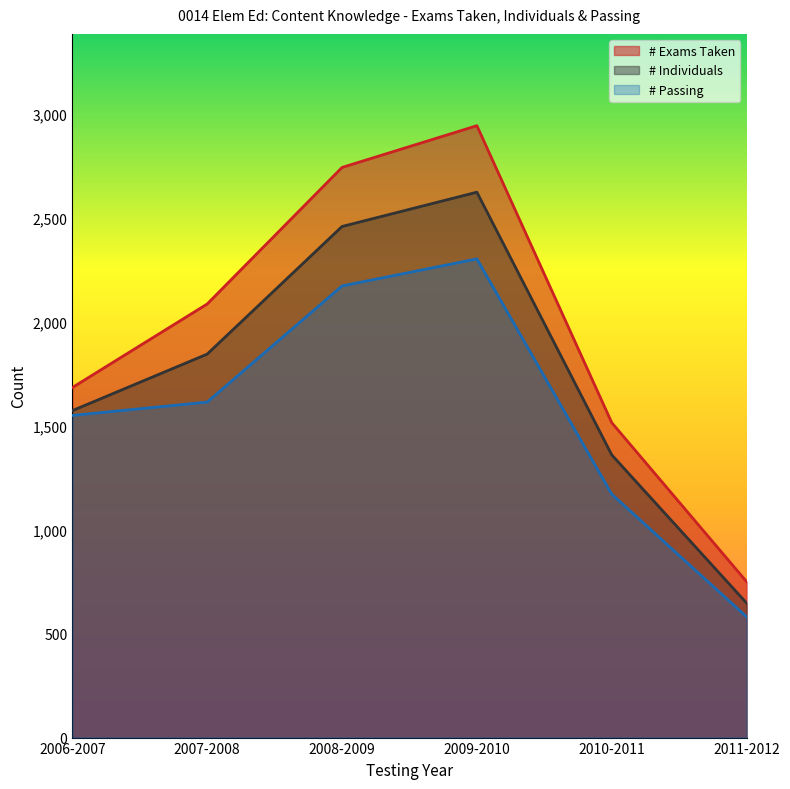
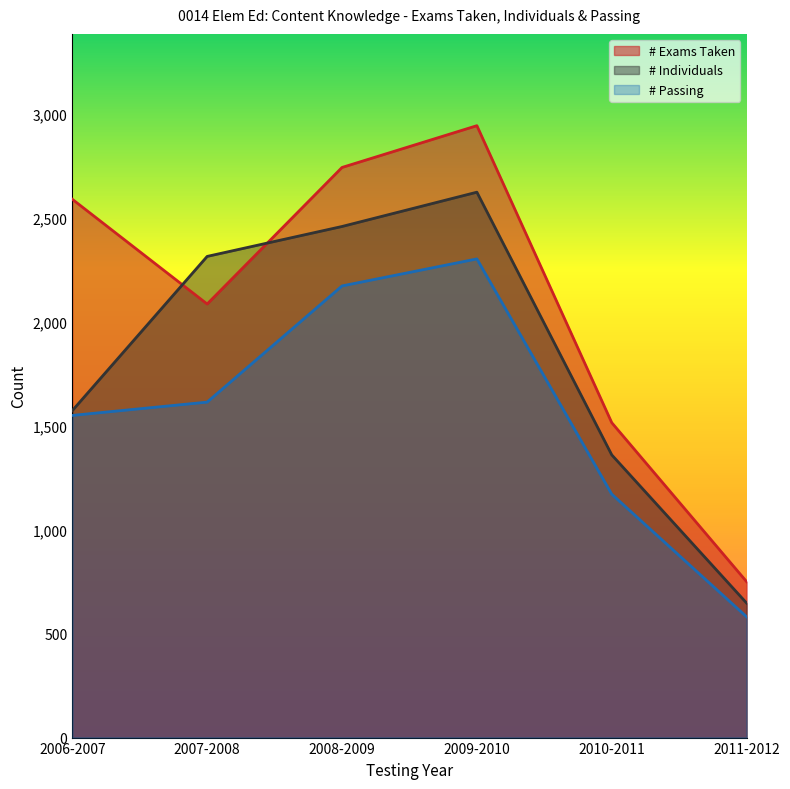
# Exams Taken, 2006-2007: 1,680 -> 2,590
# Individuals, 2007-2008: 1,850 -> 2,320
